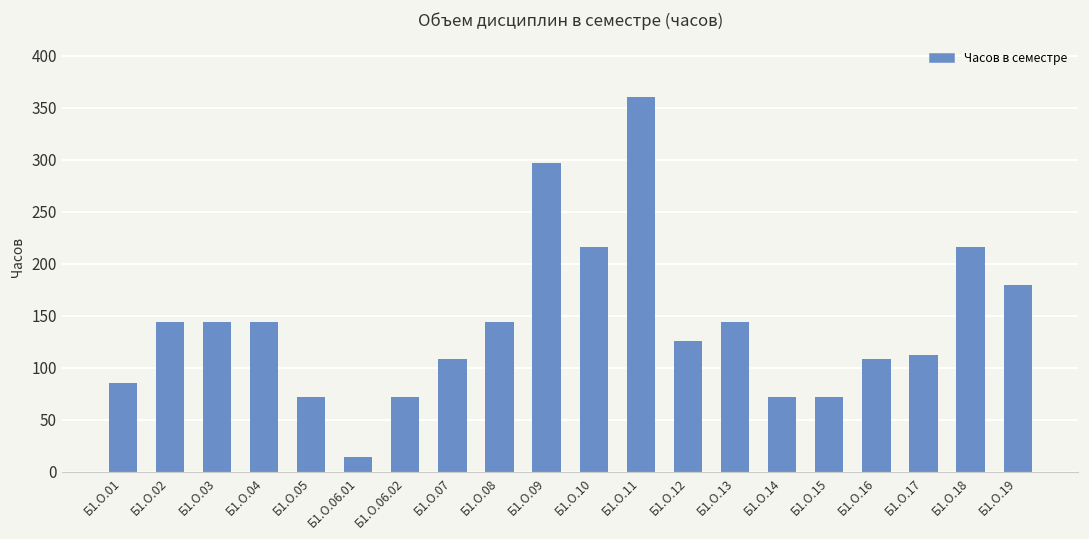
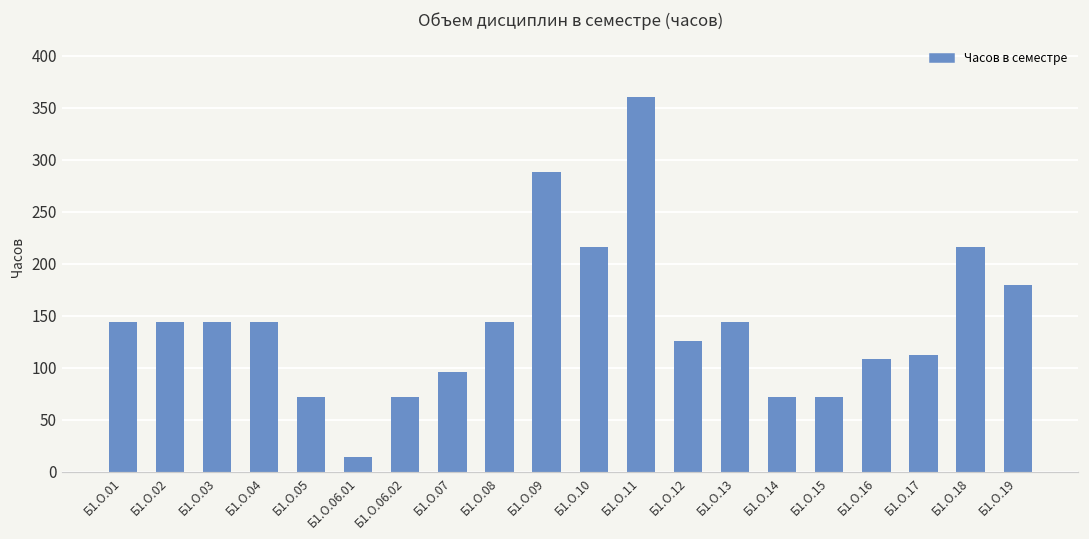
Б1.О.01: 90 -> 140
Б1.О.07: 110 -> 100
Б1.О.09: 300 -> 290
